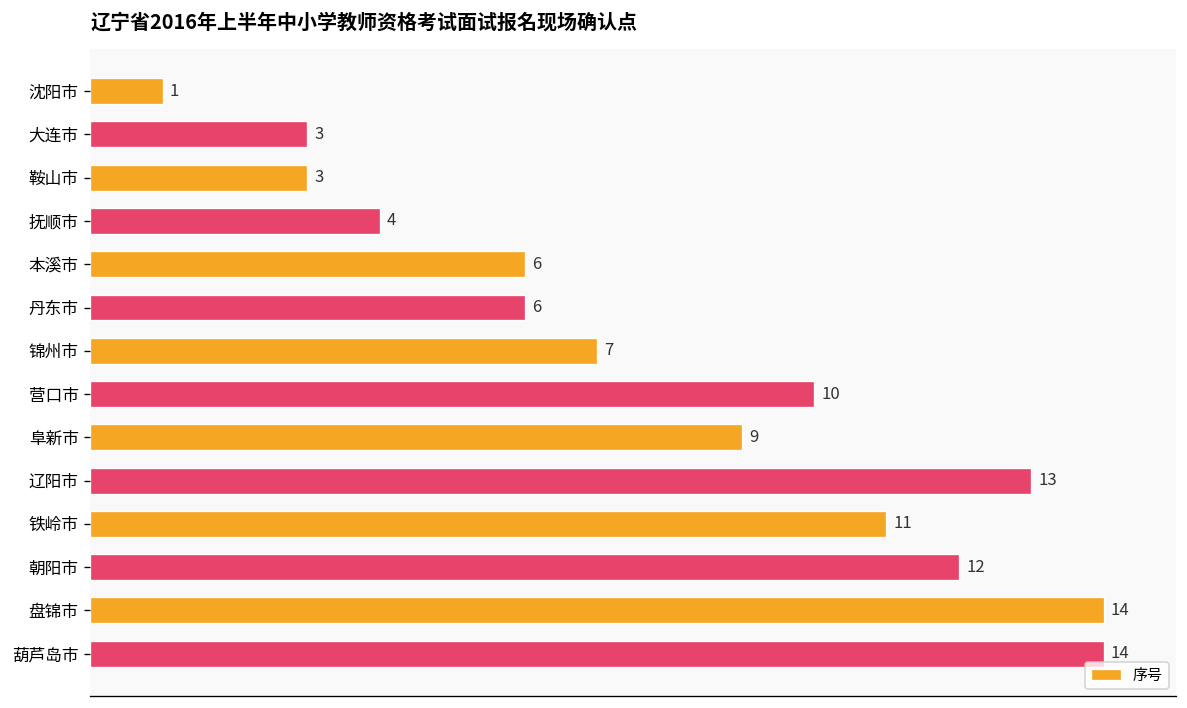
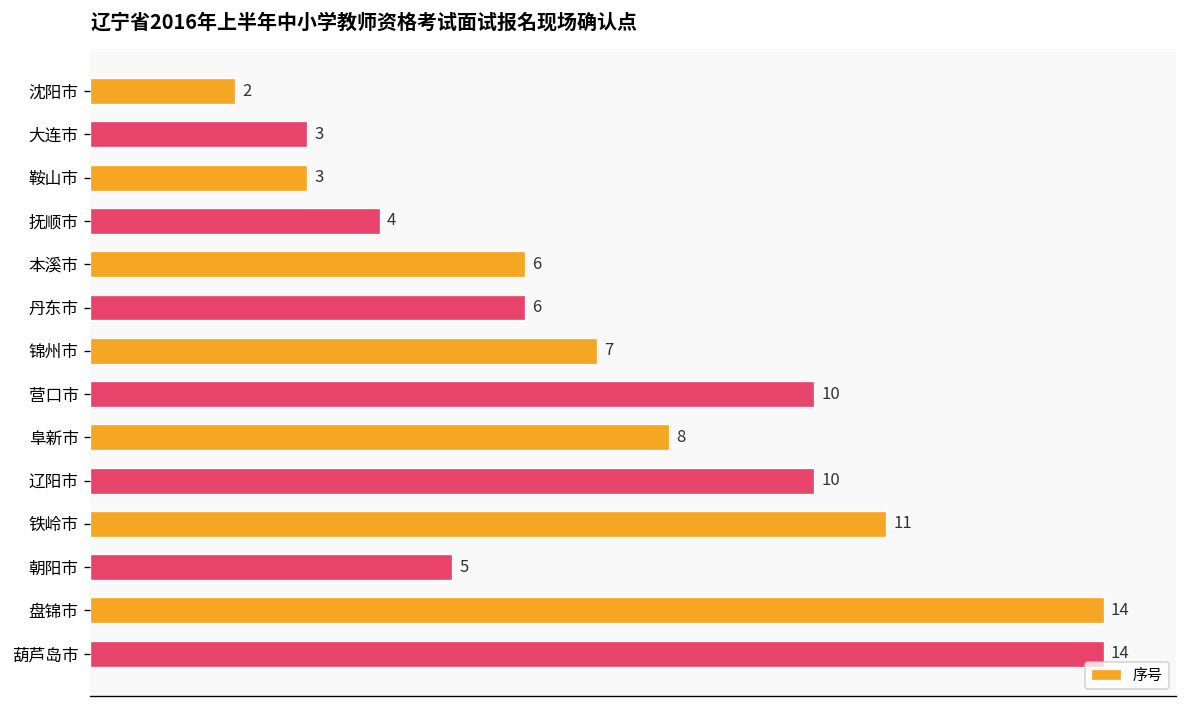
沈阳市: 1 -> 2
阜新市: 9 -> 8
辽阳市: 13 -> 10
朝阳市: 12 -> 5
